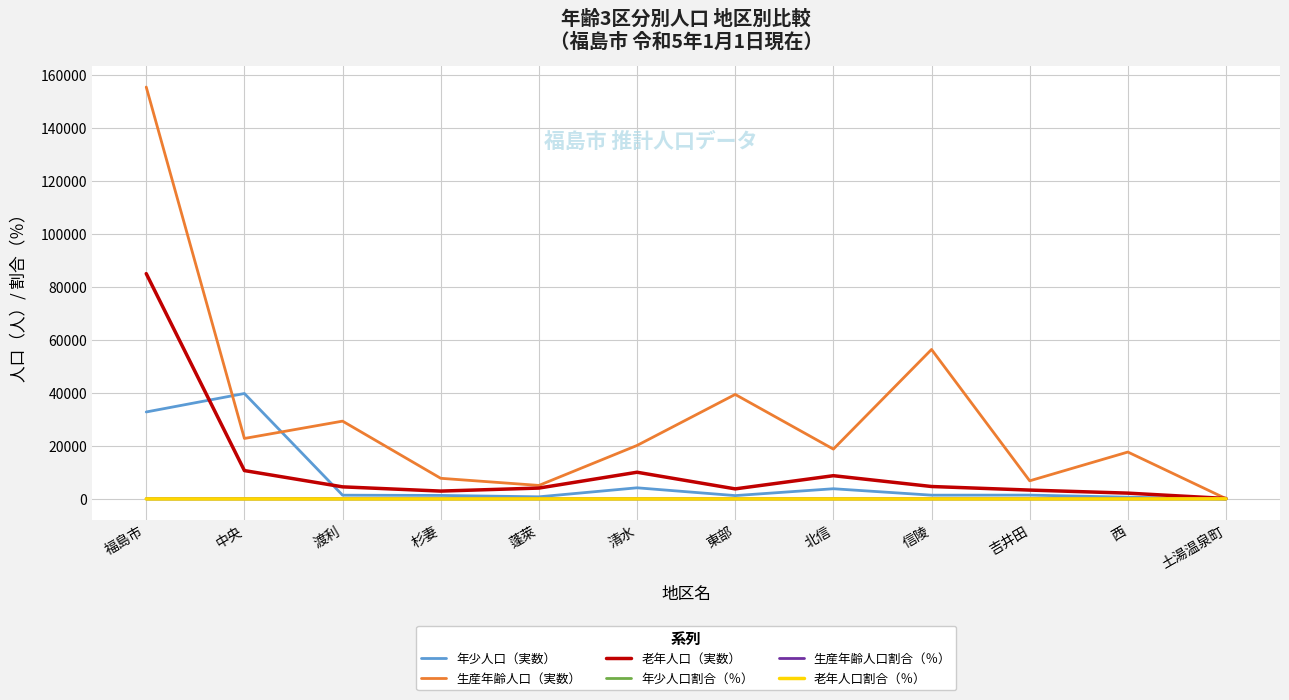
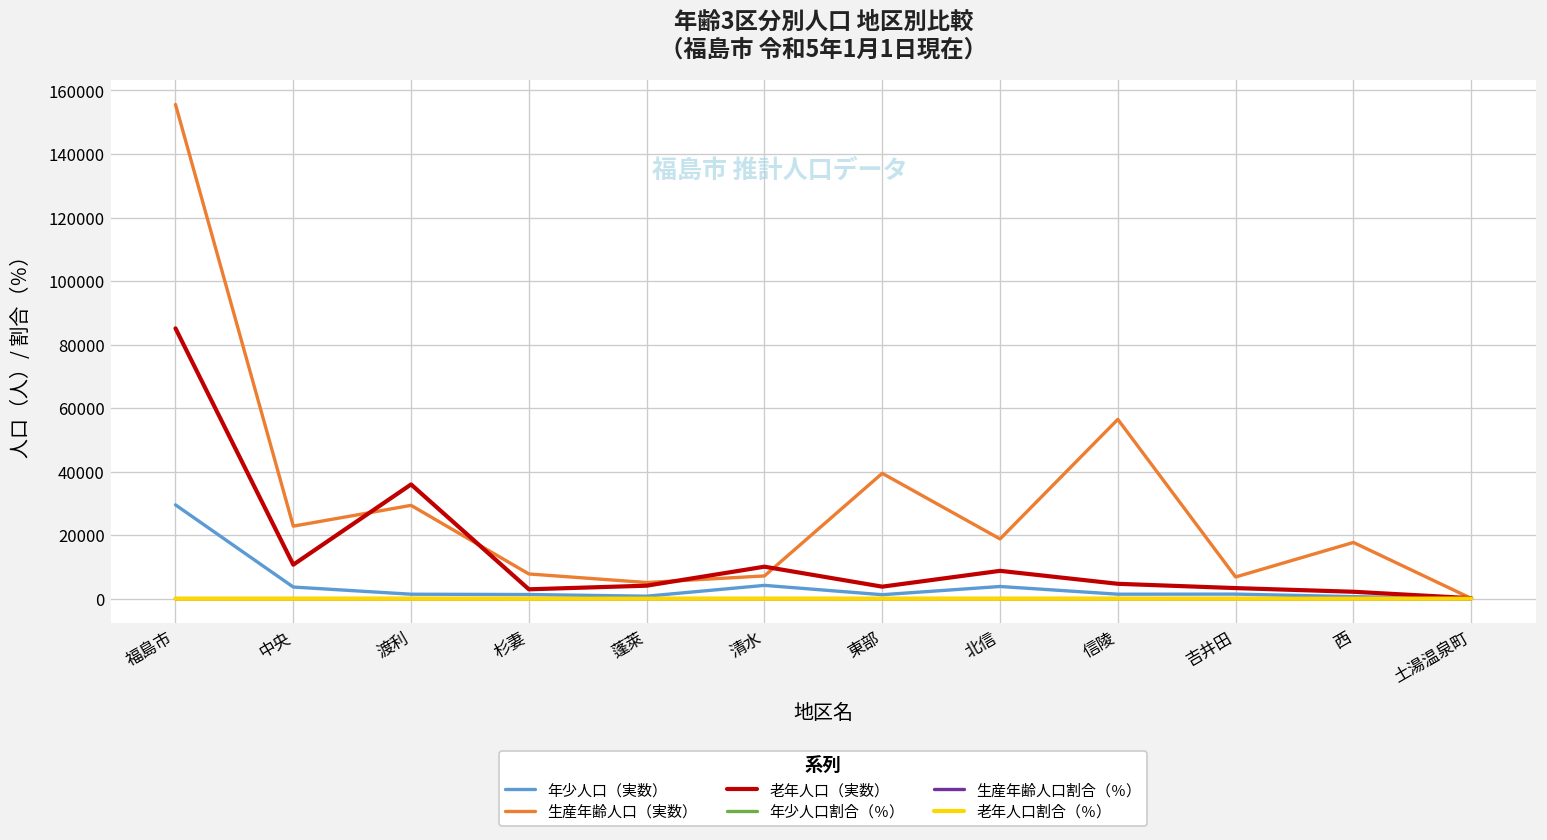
年少人口（実数）, 福島市: 33000 -> 30000
年少人口（実数）, 中央: 40000 -> 4000
老年人口（実数）, 渡利: 5000 -> 36000
生産年齢人口（実数）, 清水: 20000 -> 7000
